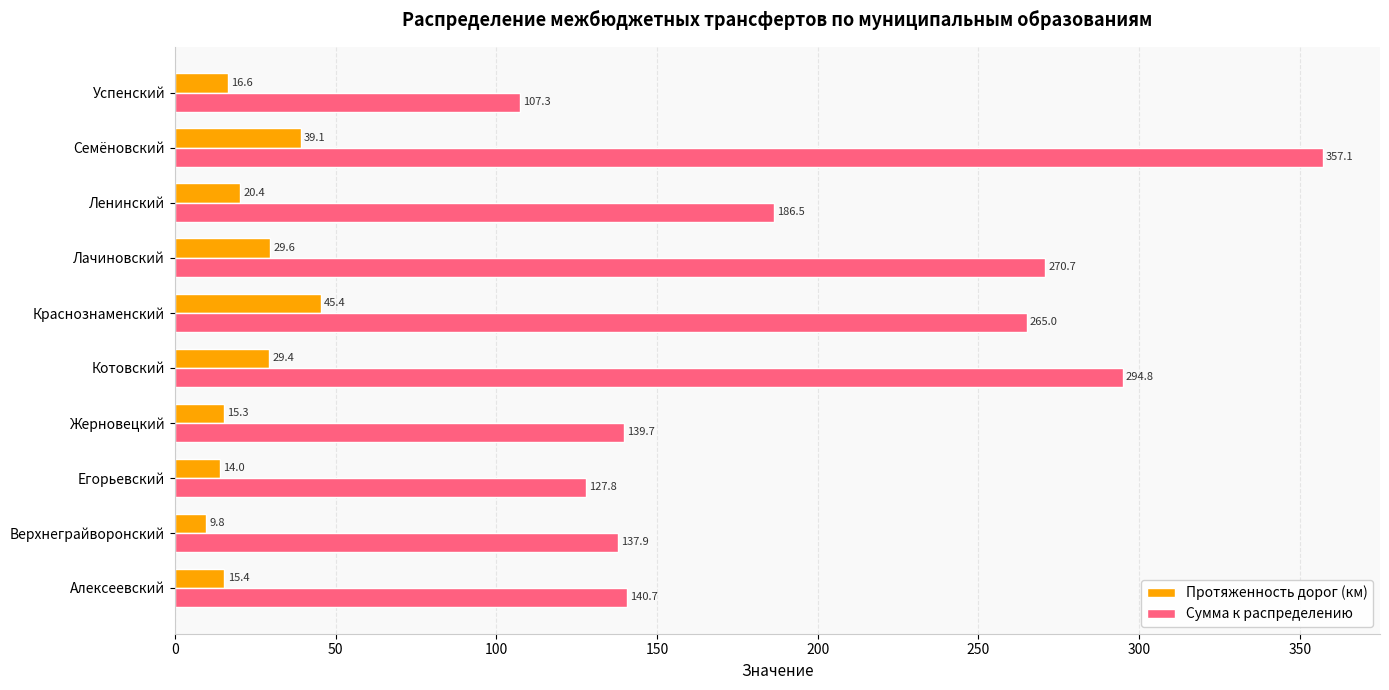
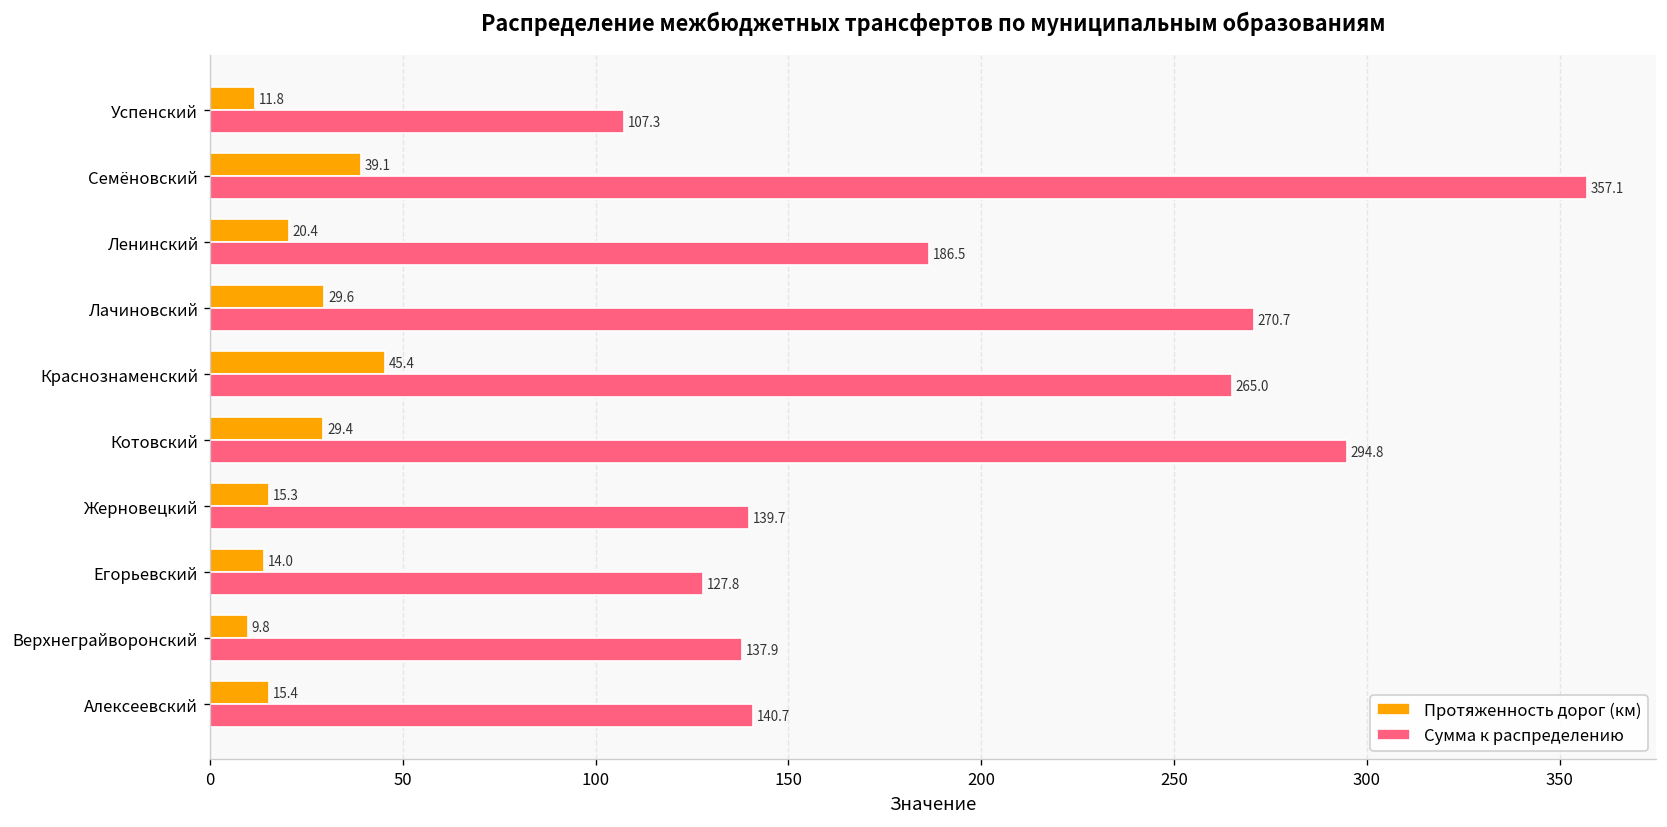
Протяженность дорог (км), Успенский: 16.6 -> 11.8
